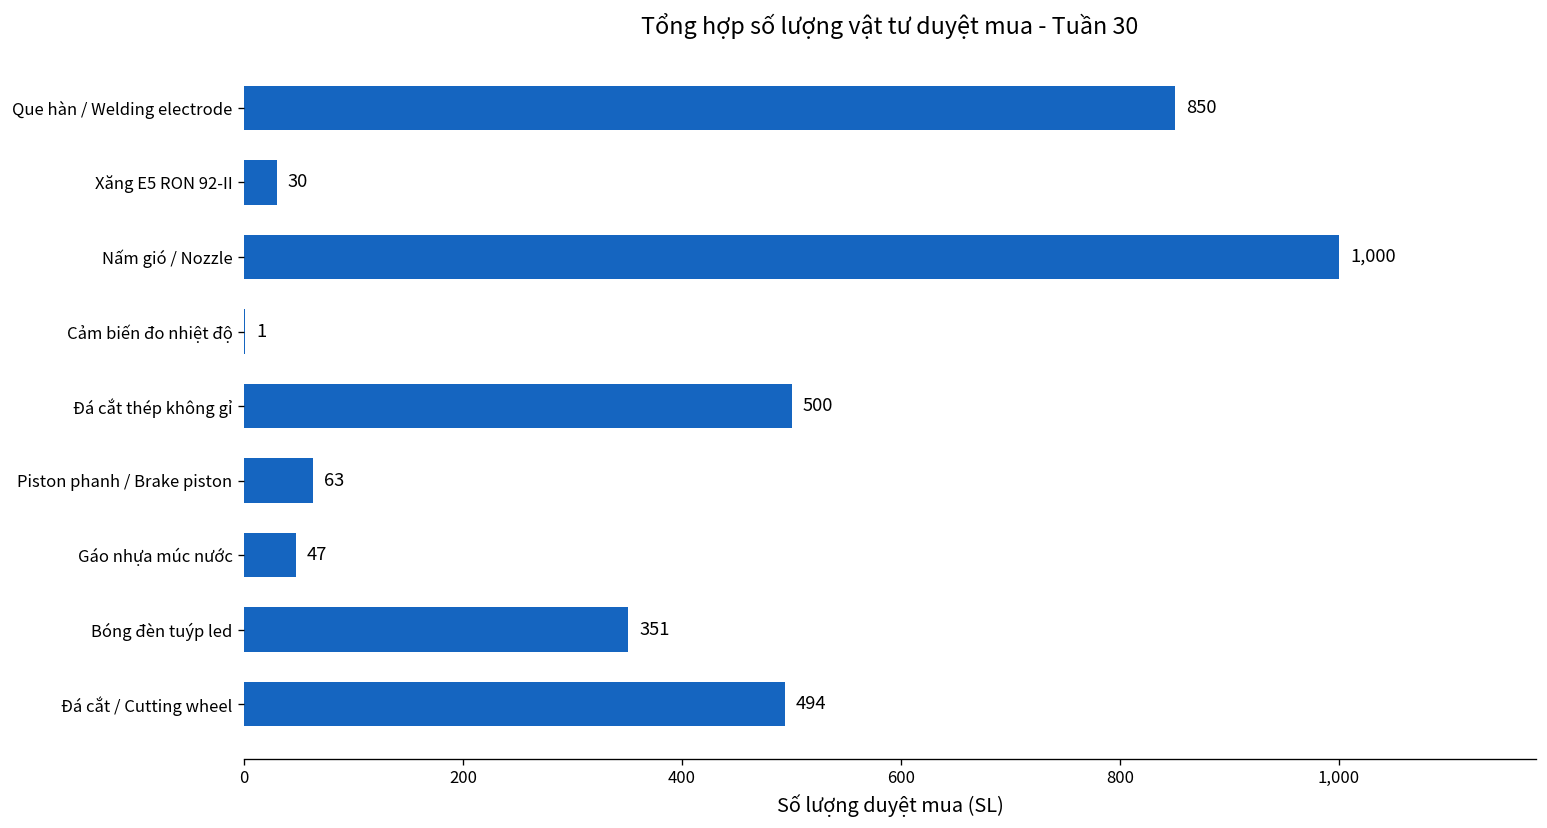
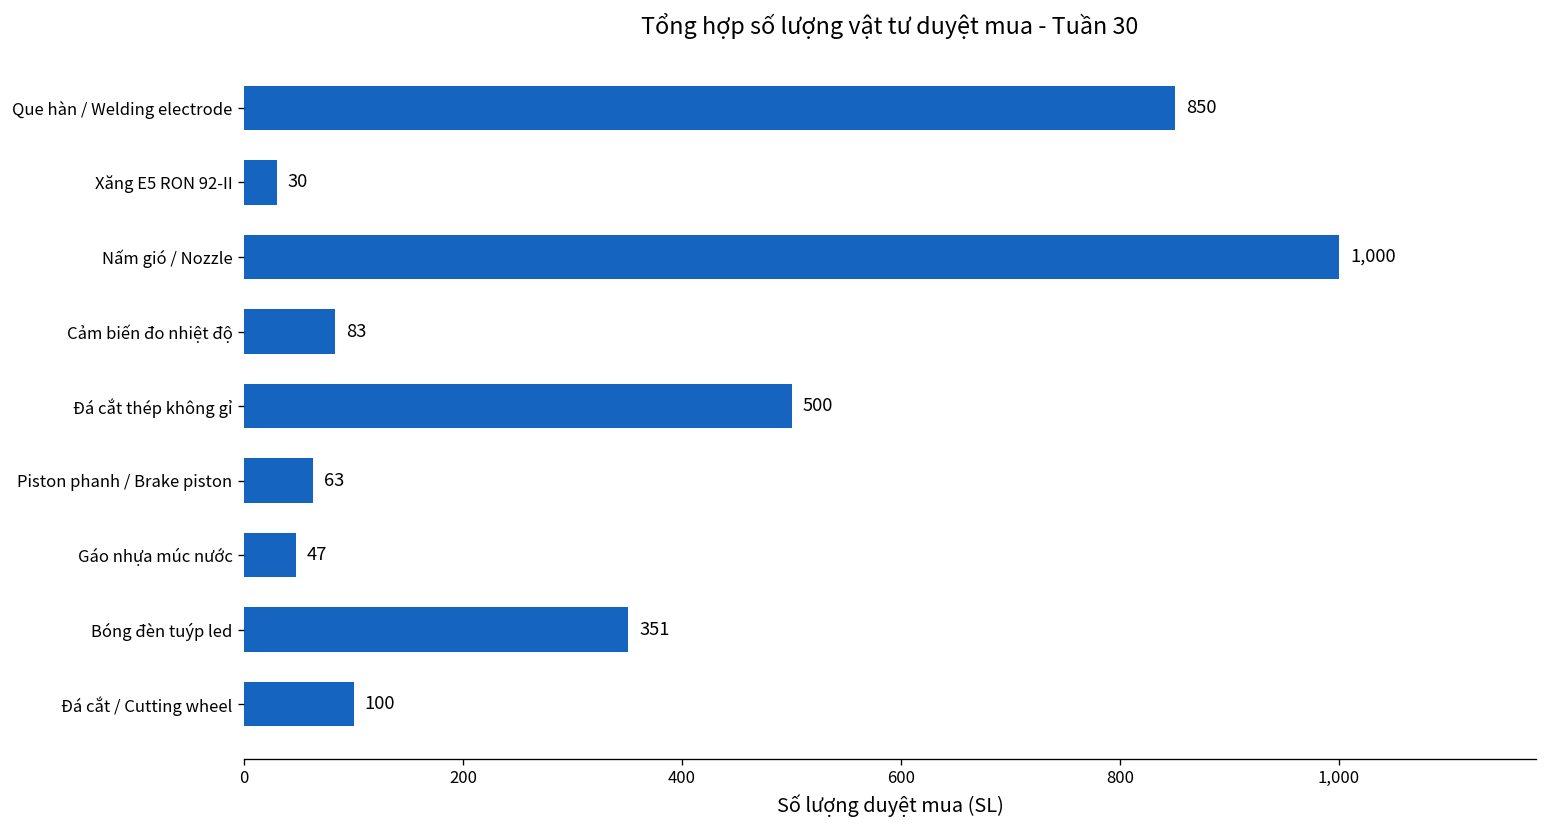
Cảm biến đo nhiệt độ: 1 -> 83
Đá cắt / Cutting wheel: 494 -> 100
